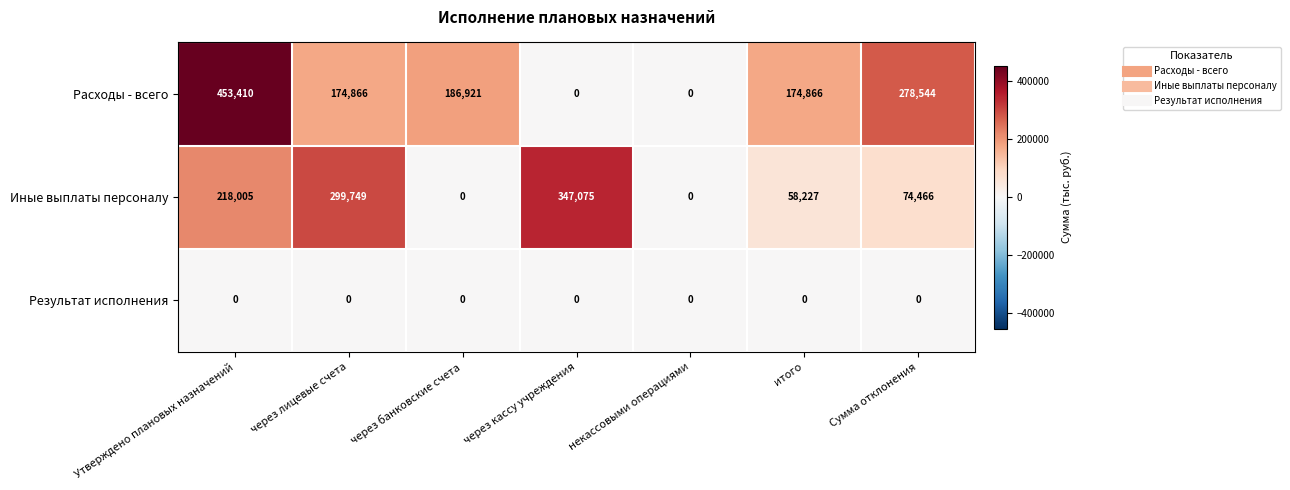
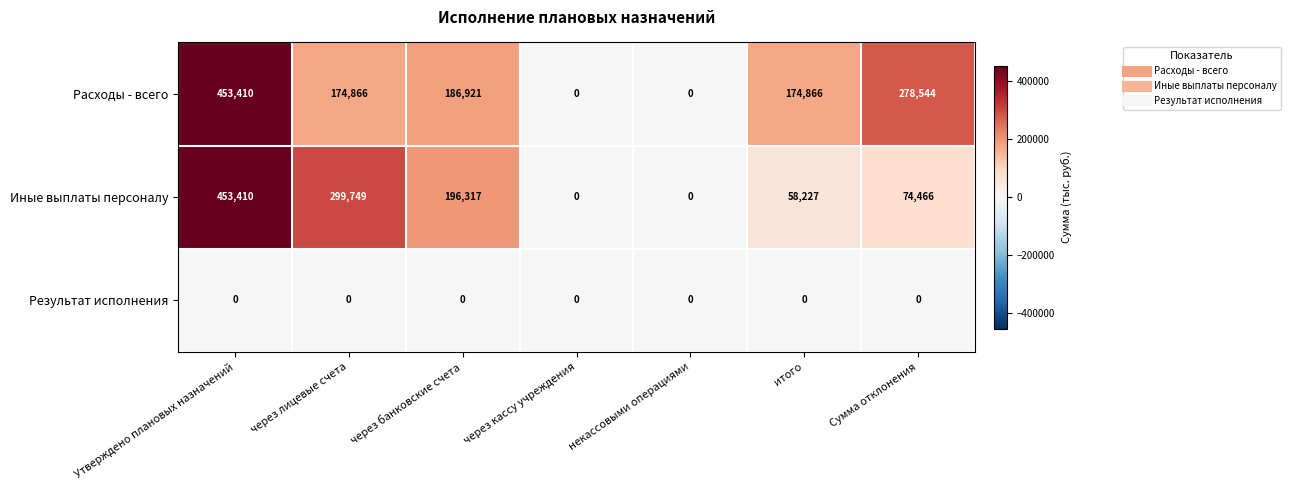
Иные выплаты персоналу, Утверждено плановых назначений: 218,005 -> 453,410
Иные выплаты персоналу, через банковские счета: 0 -> 196,317
Иные выплаты персоналу, через кассу учреждения: 347,075 -> 0
